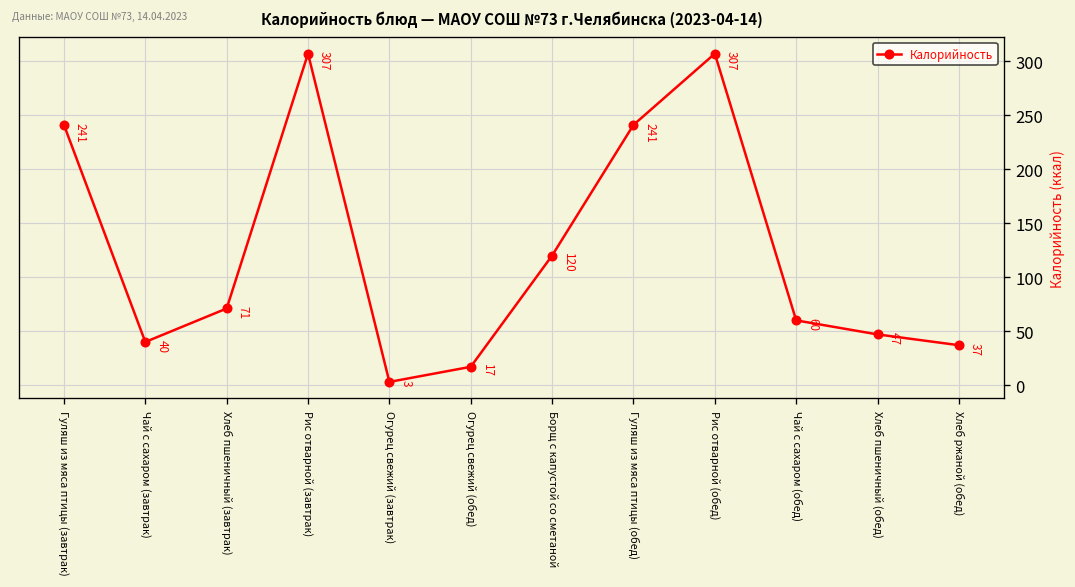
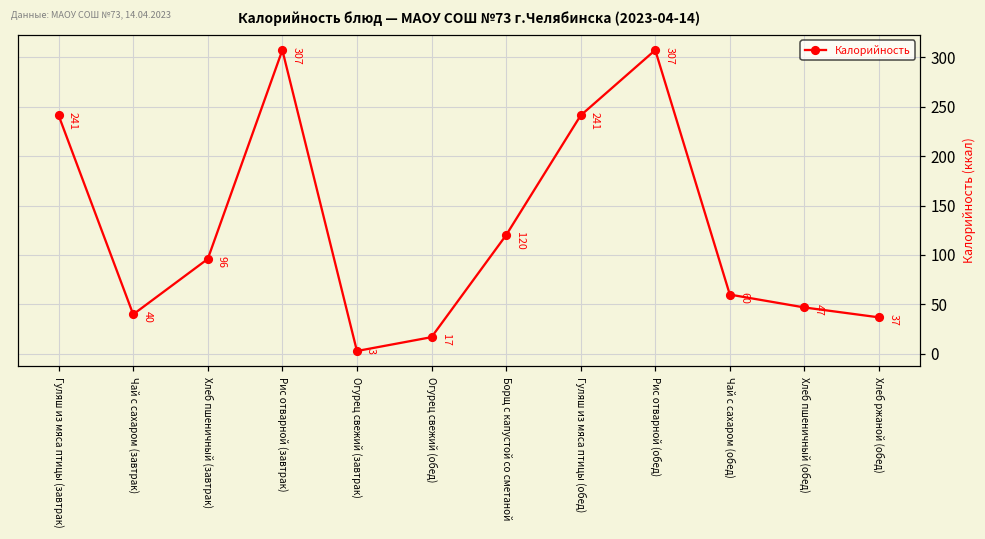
Хлеб пшеничный (завтрак): 71 -> 96
